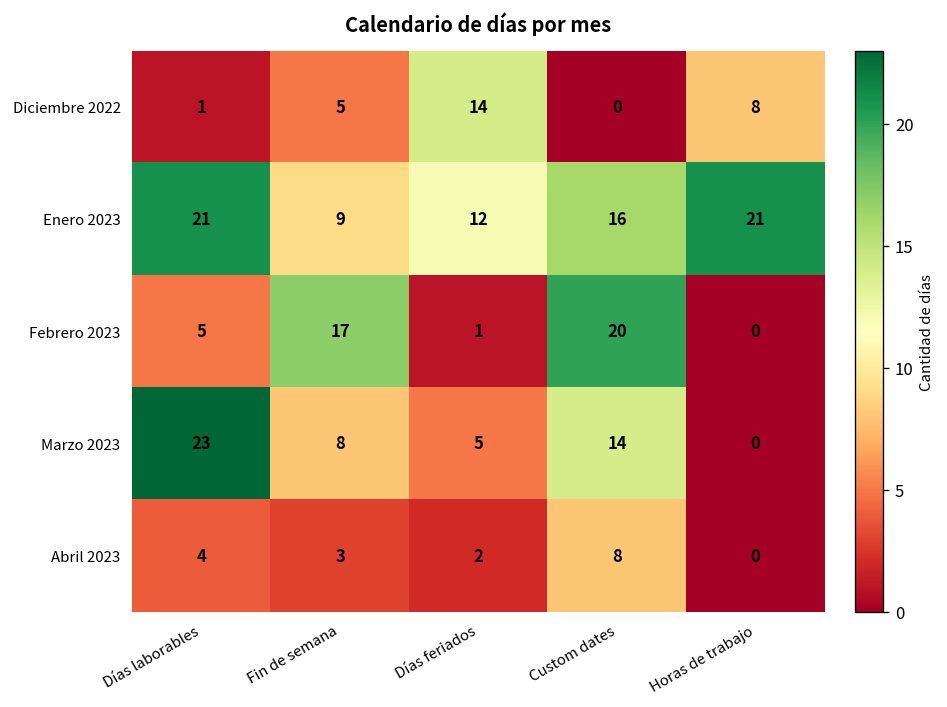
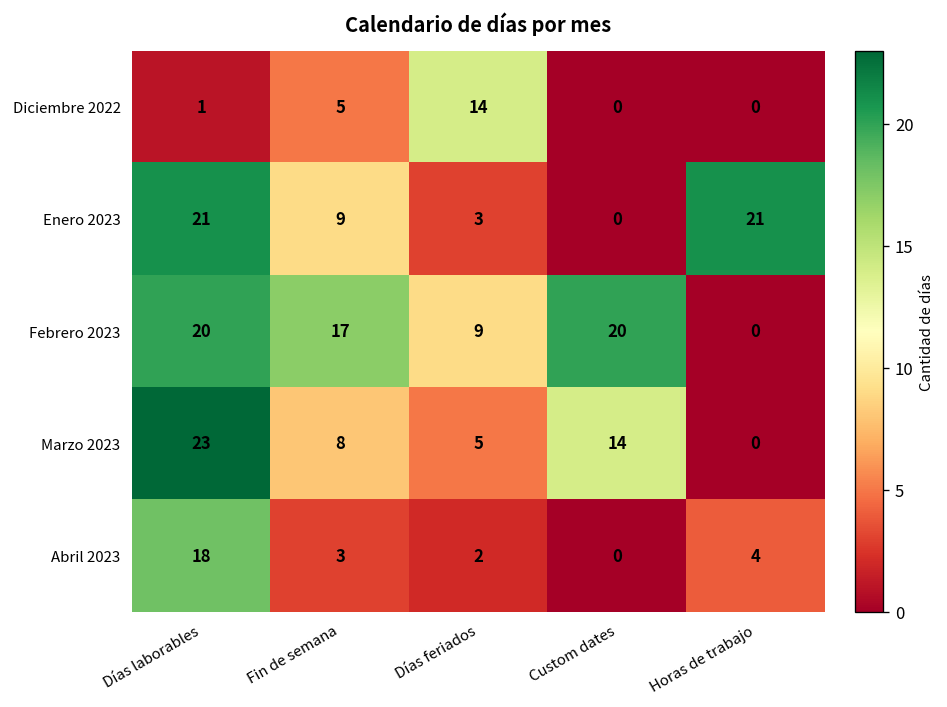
Diciembre 2022, Horas de trabajo: 8 -> 0
Enero 2023, Días feriados: 12 -> 3
Enero 2023, Custom dates: 16 -> 0
Febrero 2023, Días laborables: 5 -> 20
Febrero 2023, Días feriados: 1 -> 9
Abril 2023, Días laborables: 4 -> 18
Abril 2023, Custom dates: 8 -> 0
Abril 2023, Horas de trabajo: 0 -> 4
